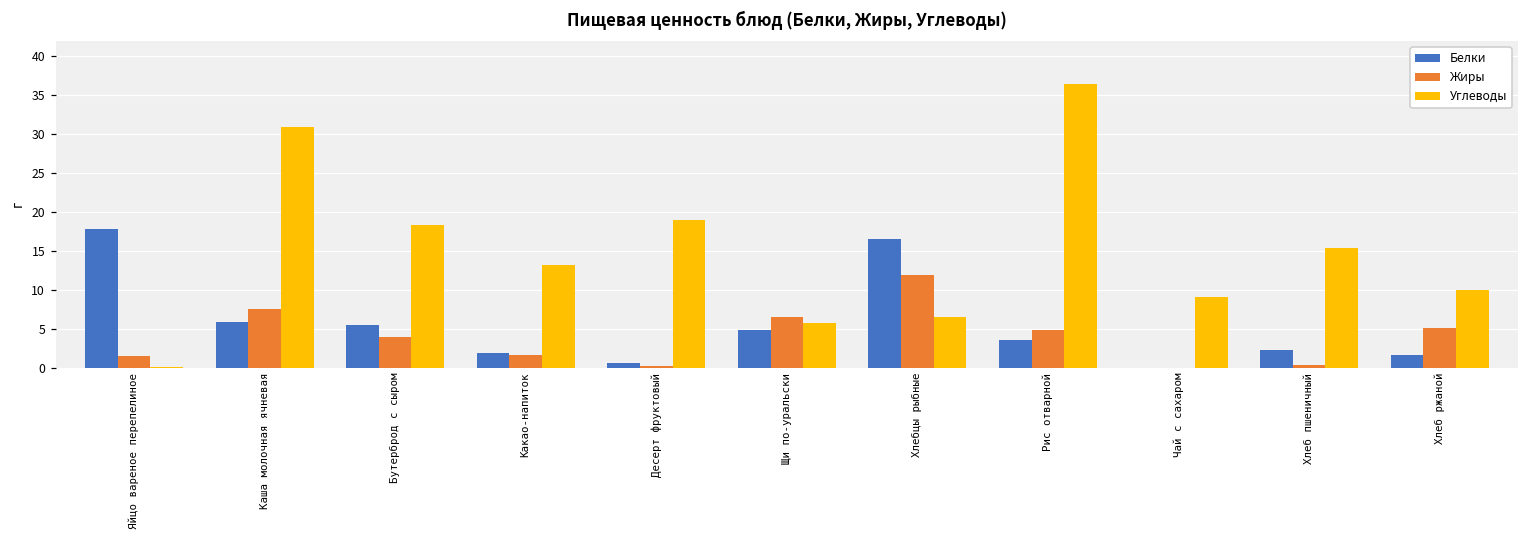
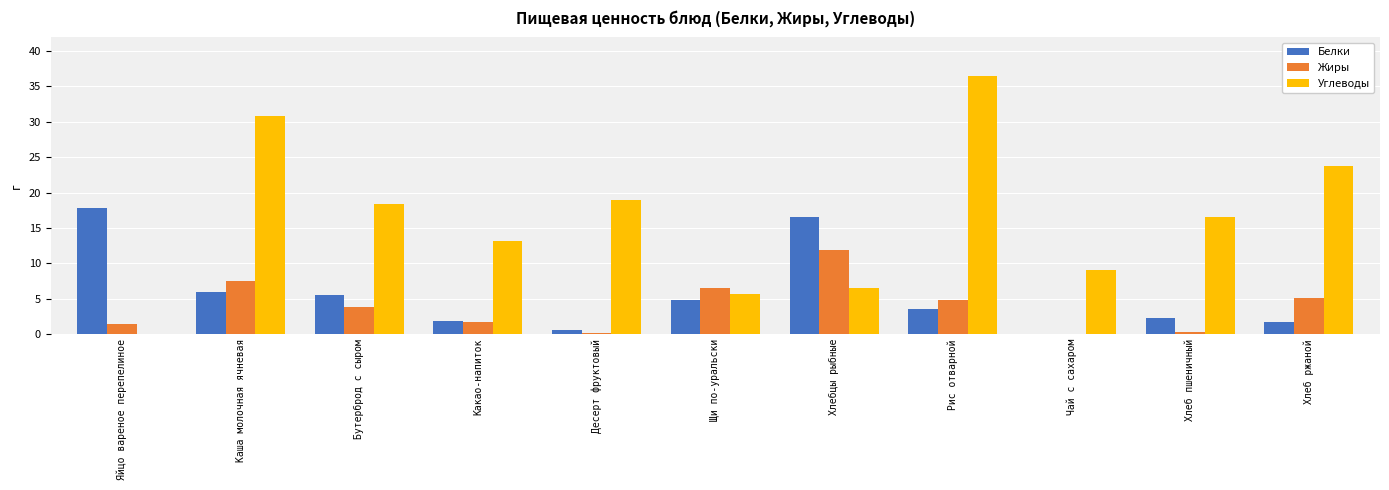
Углеводы, Хлеб пшеничный: 15 -> 17
Углеводы, Хлеб ржаной: 10 -> 24
